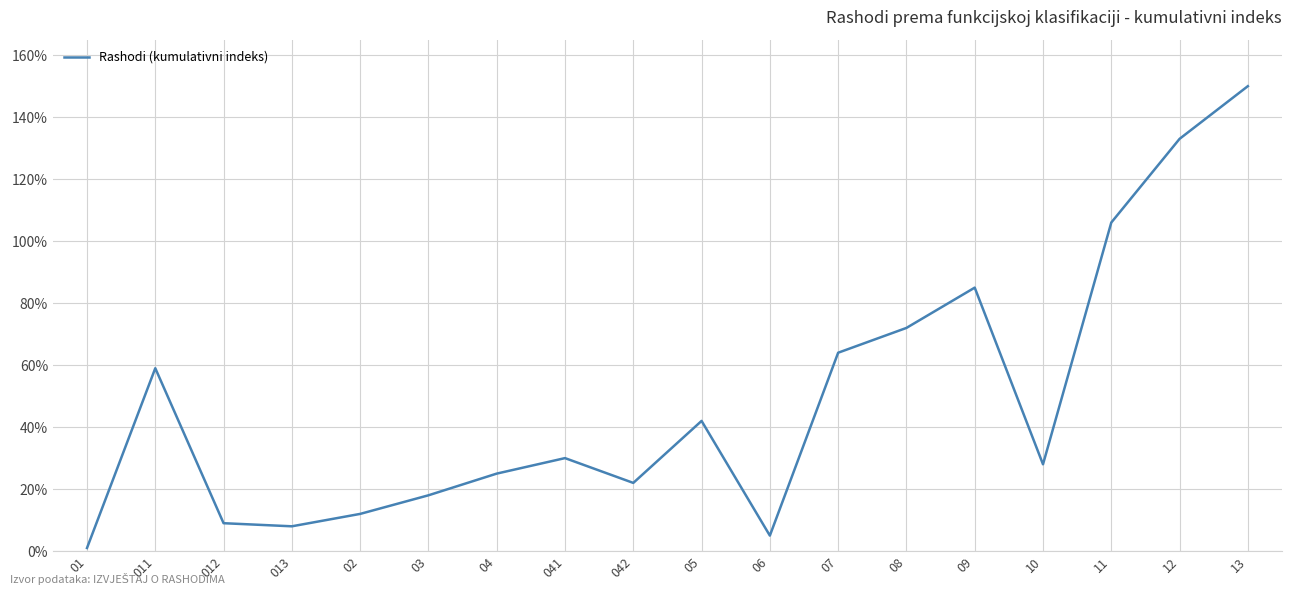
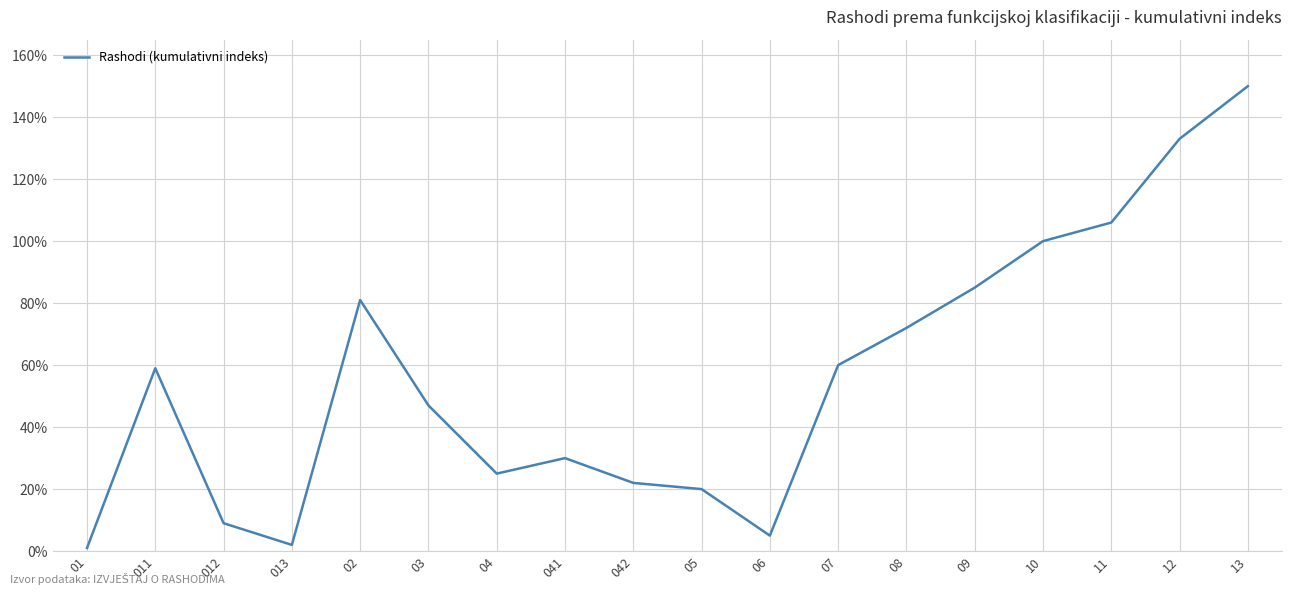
013: 8% -> 2%
02: 12% -> 81%
03: 18% -> 47%
05: 42% -> 20%
07: 64% -> 60%
10: 28% -> 100%
